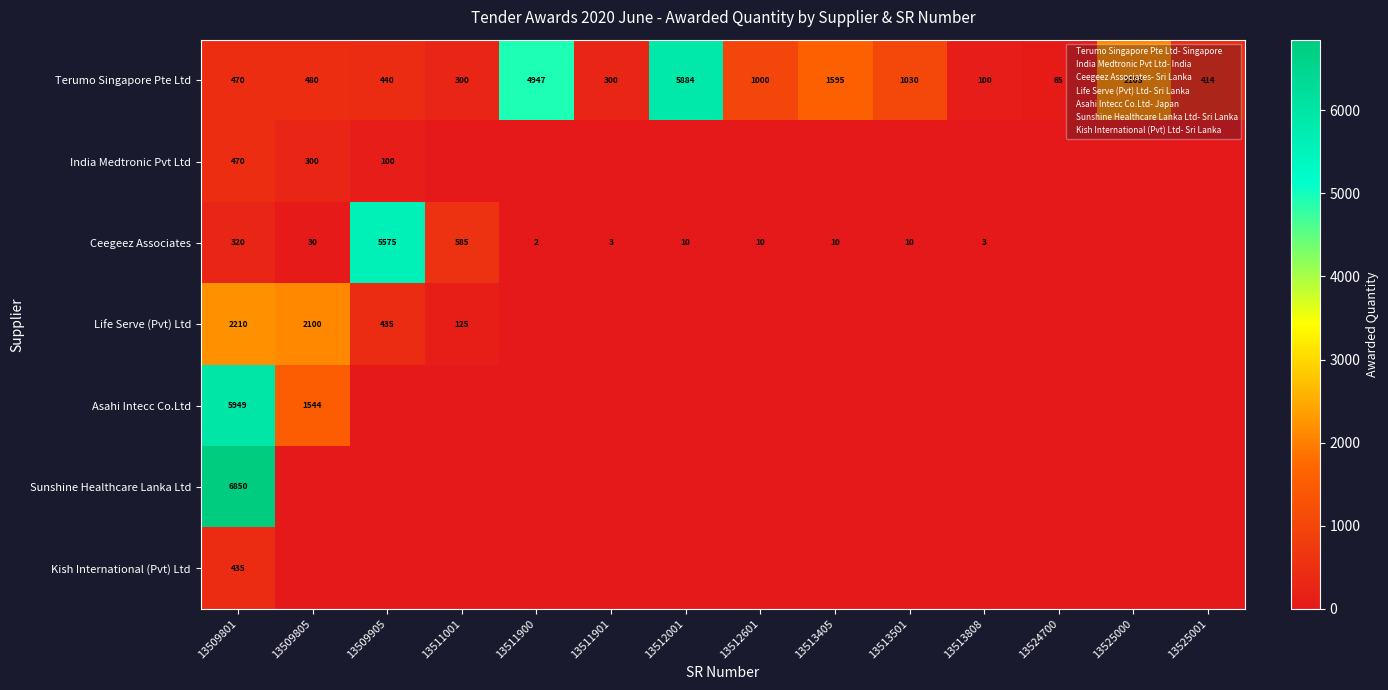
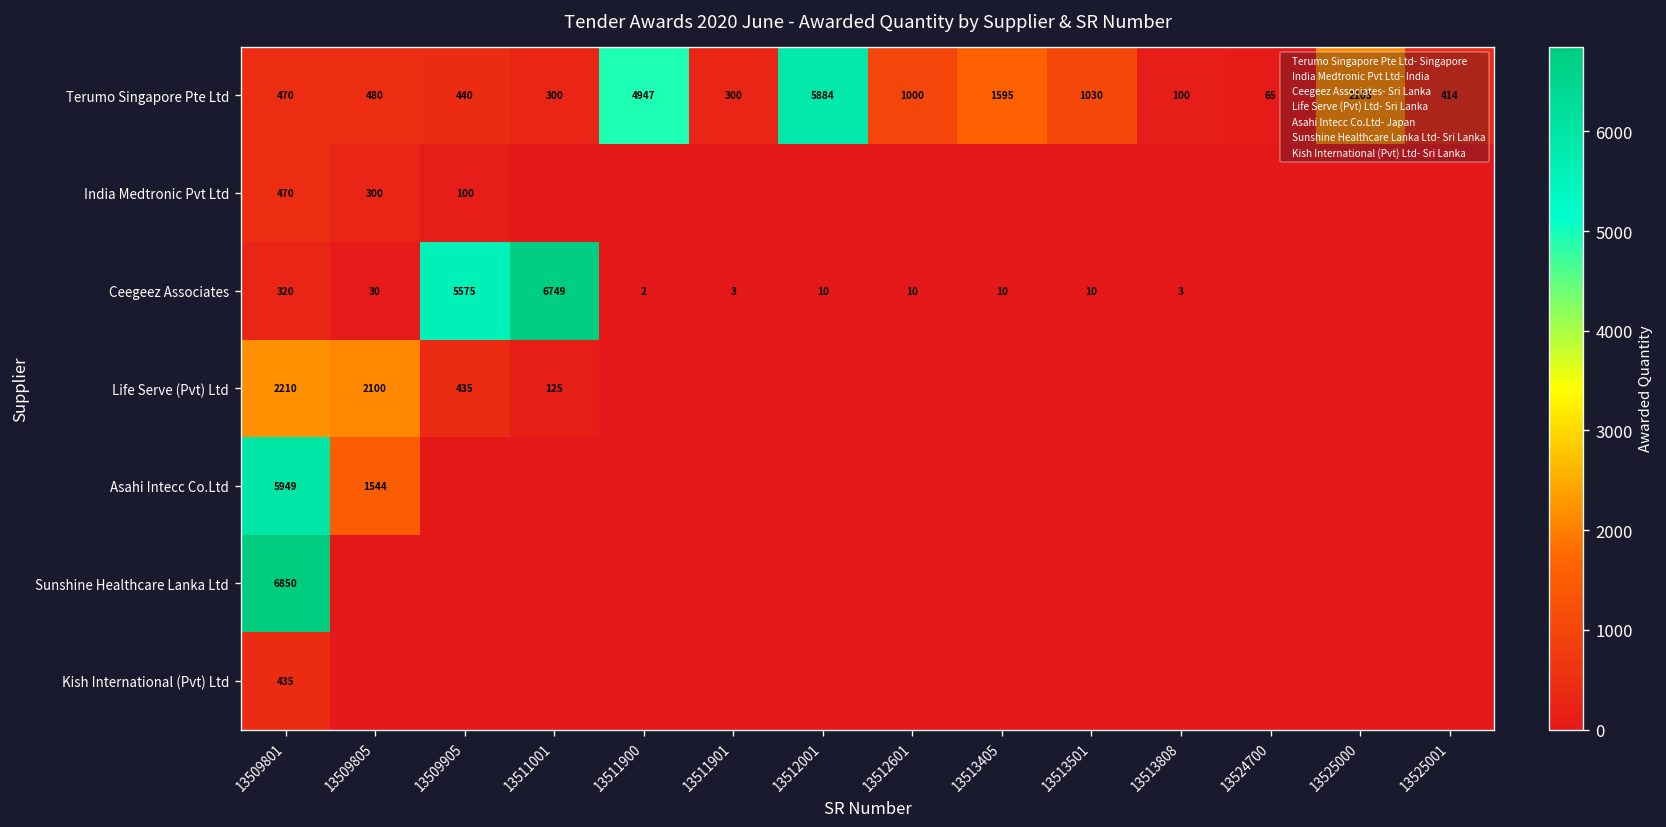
Ceegeez Associates, 13511001: 585 -> 6749
